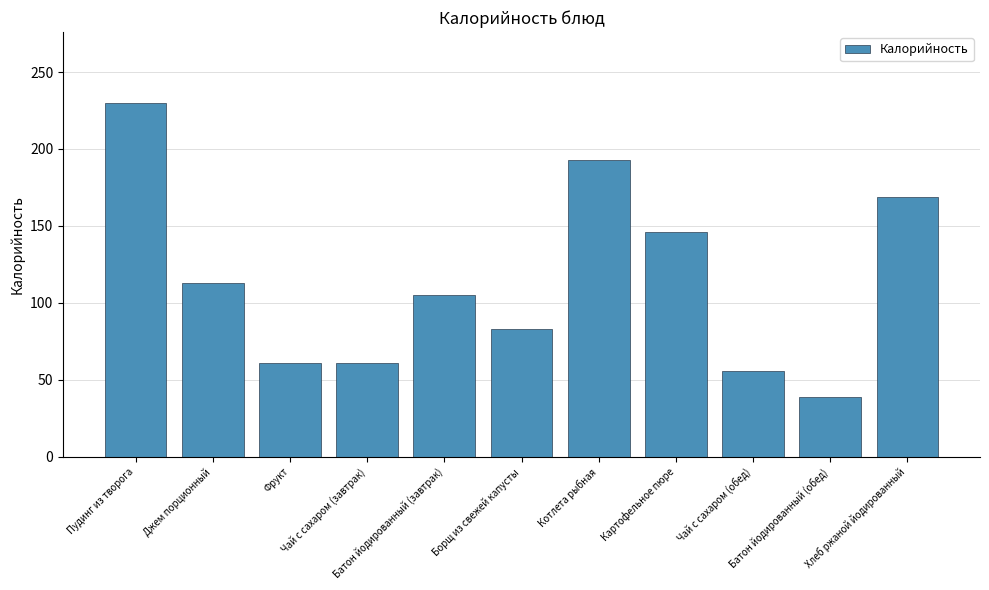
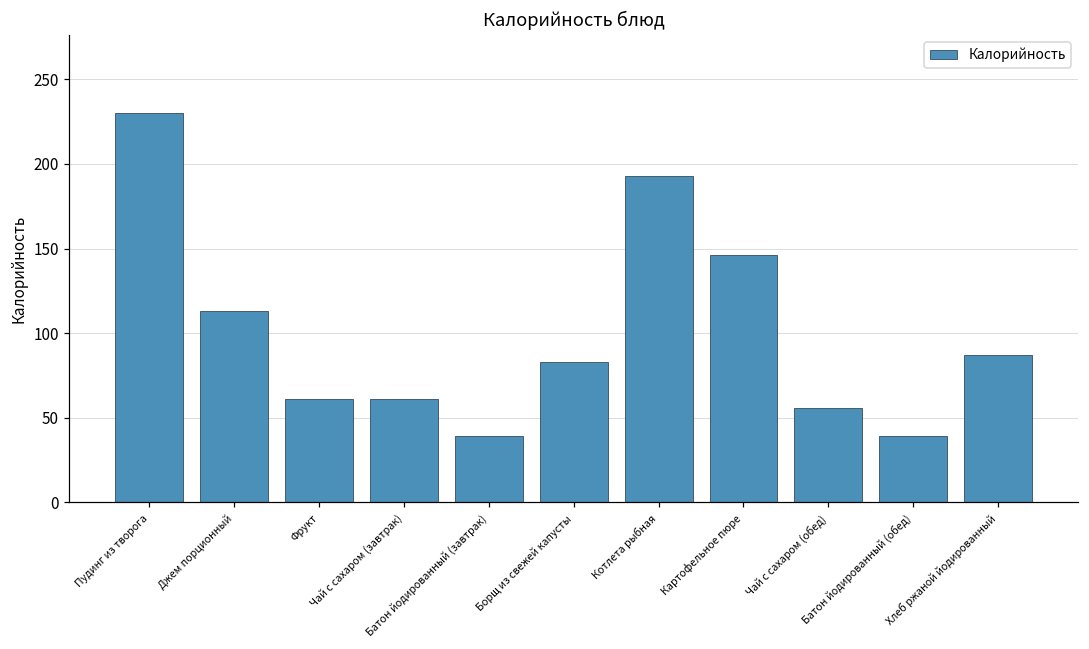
Батон йодированный (завтрак): 105 -> 39
Хлеб ржаной йодированный: 169 -> 87
